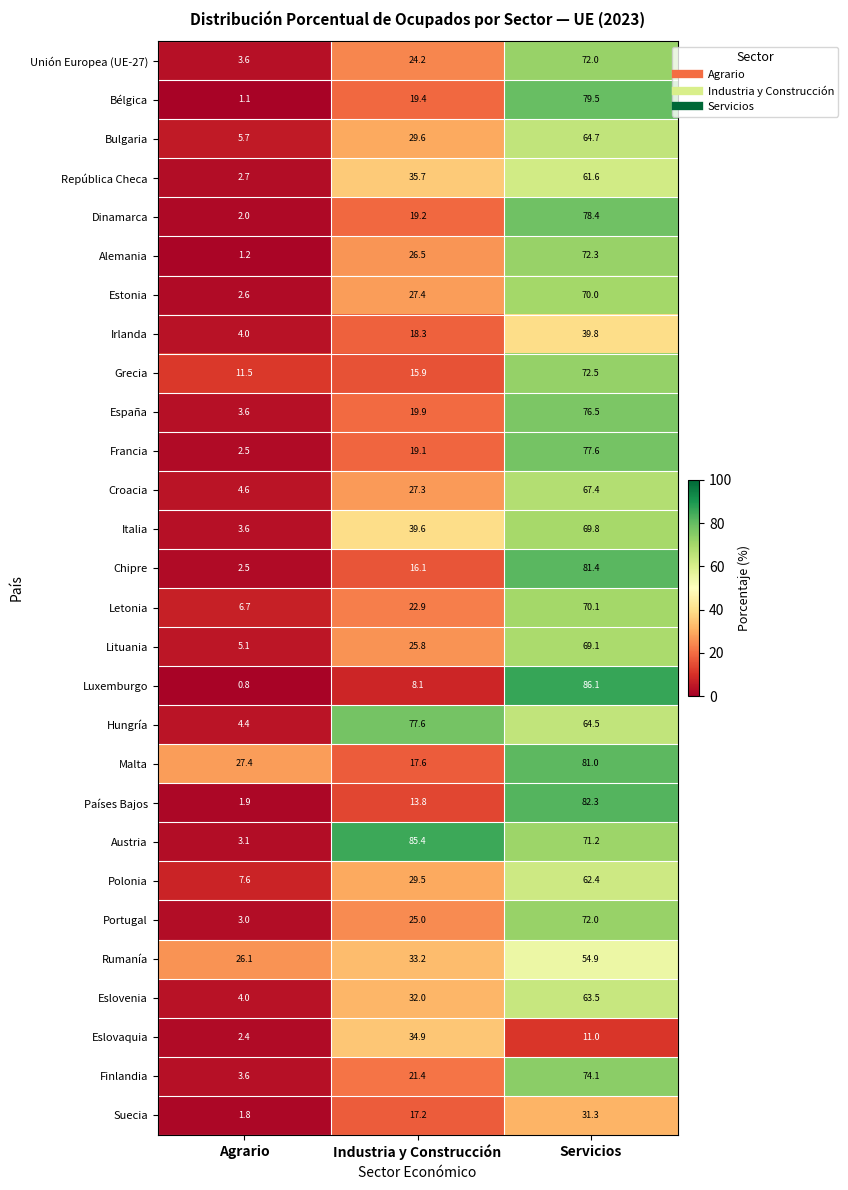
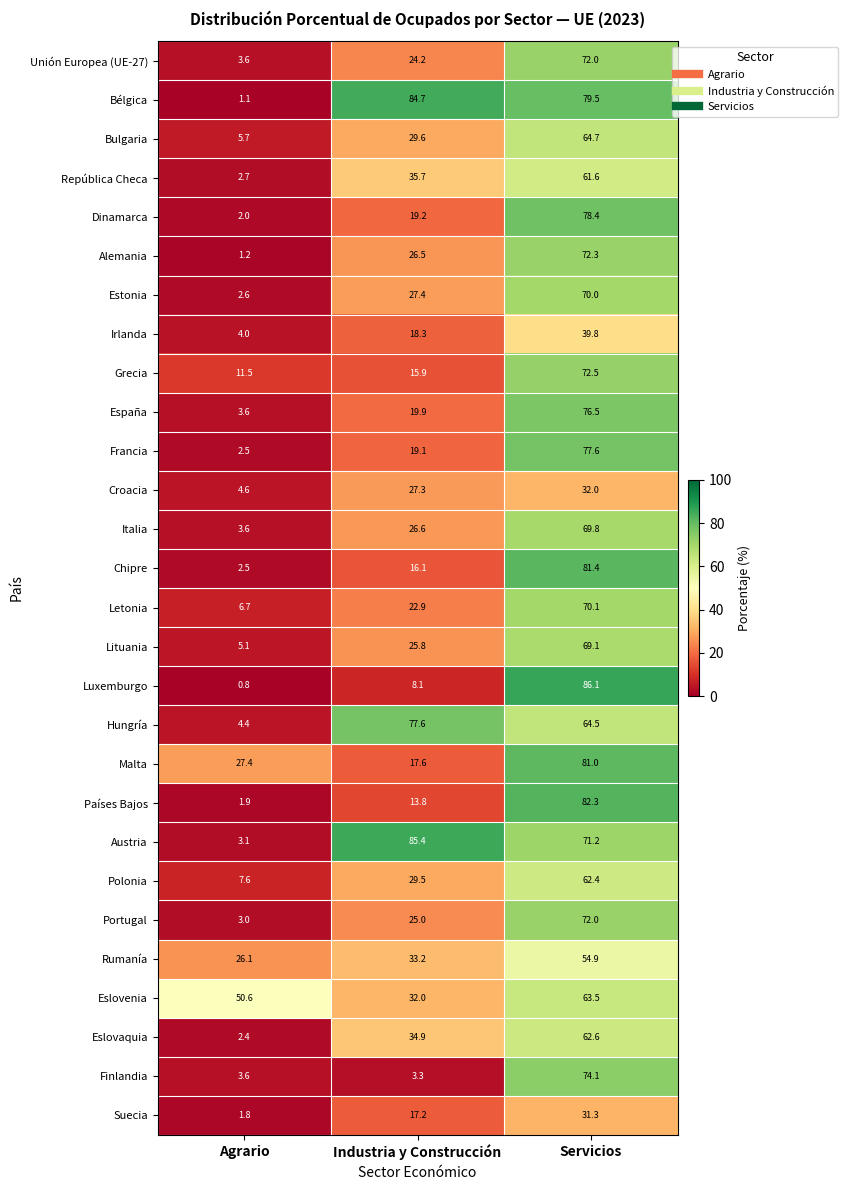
Bélgica, Industria y Construcción: 19.4 -> 84.7
Croacia, Servicios: 67.4 -> 32.0
Italia, Industria y Construcción: 39.6 -> 26.6
Eslovenia, Agrario: 4.0 -> 50.6
Eslovaquia, Servicios: 11.0 -> 62.6
Finlandia, Industria y Construcción: 21.4 -> 3.3
